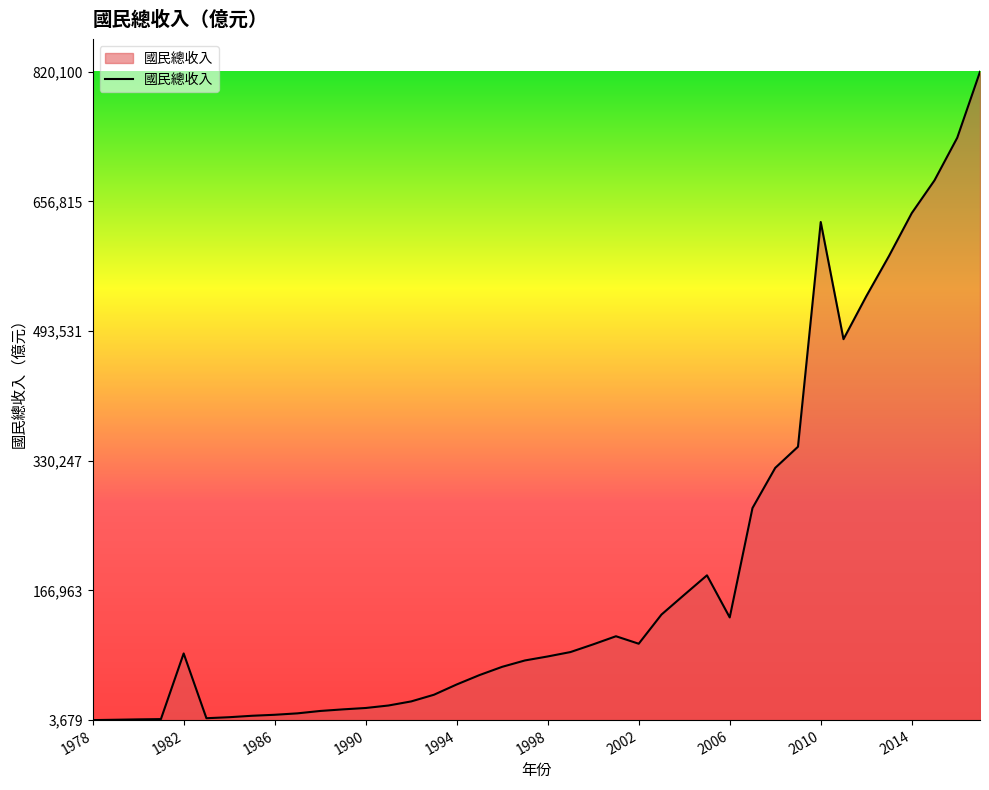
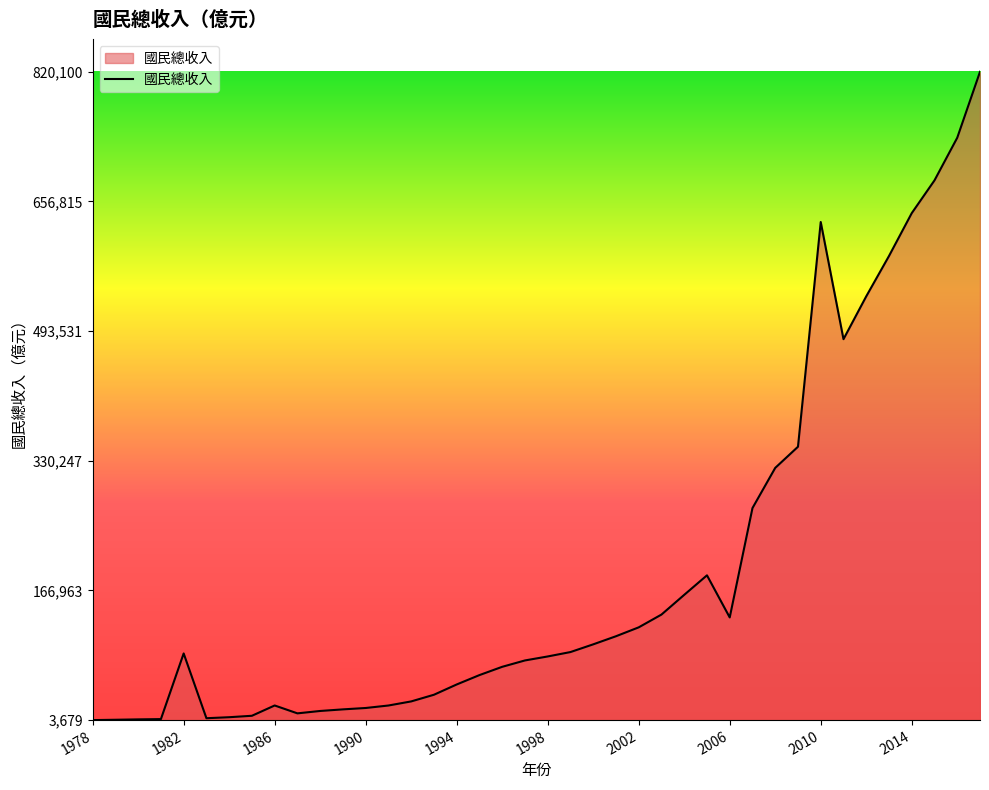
1986: 10,000 -> 20,000
2002: 100,000 -> 120,000
